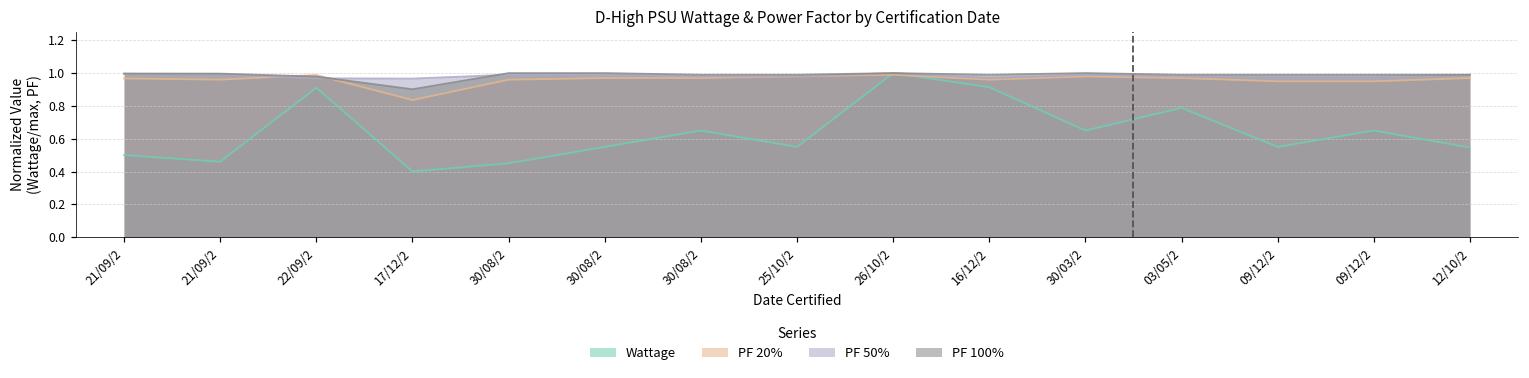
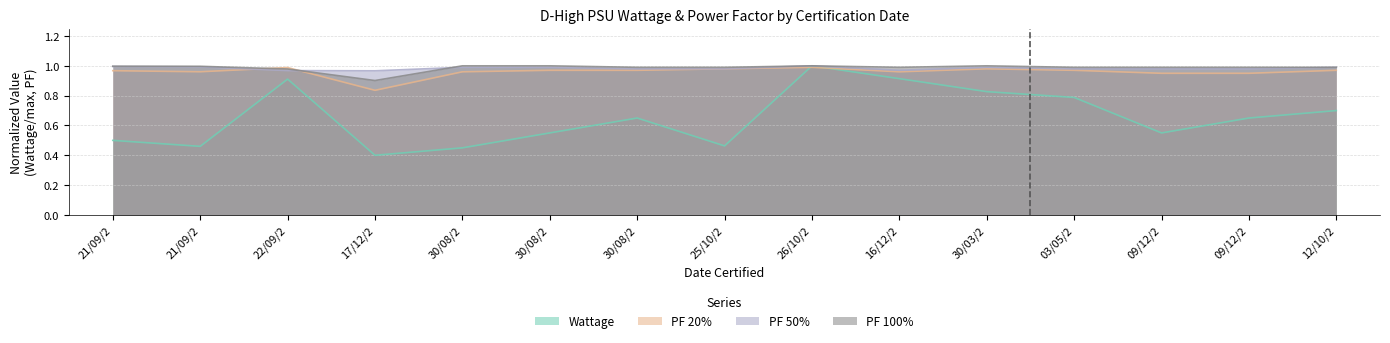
Wattage, 25/10/2: 0.55 -> 0.46
Wattage, 30/03/2: 0.65 -> 0.83
Wattage, 12/10/2: 0.55 -> 0.70
